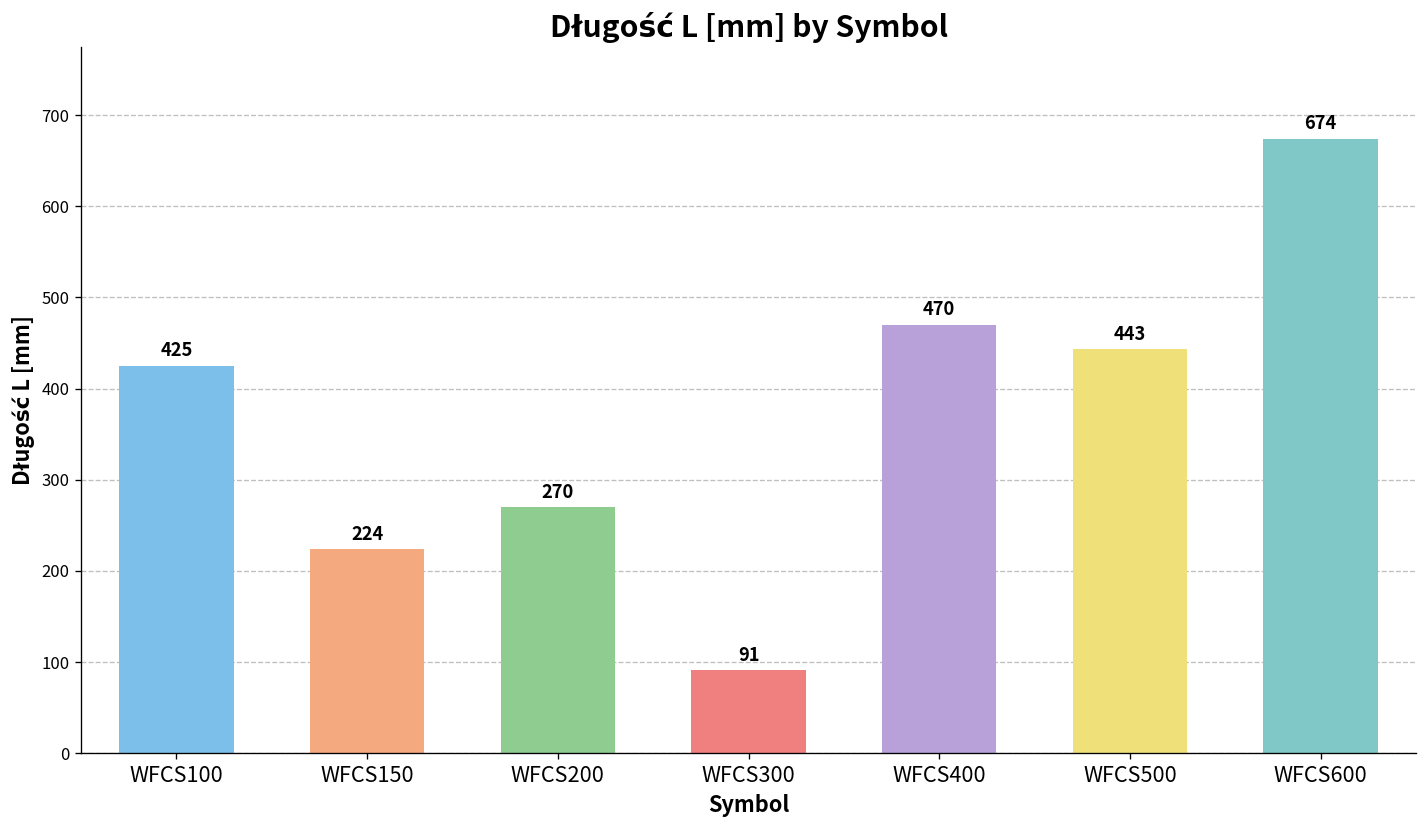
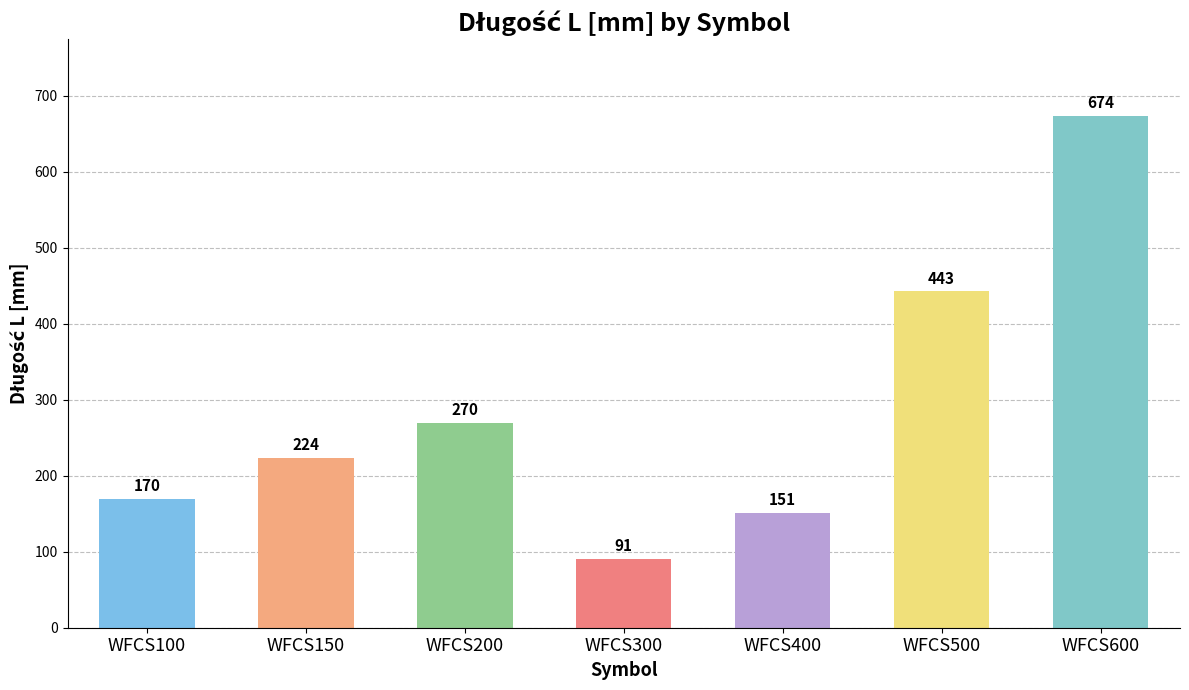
WFCS100: 425 -> 170
WFCS400: 470 -> 151
